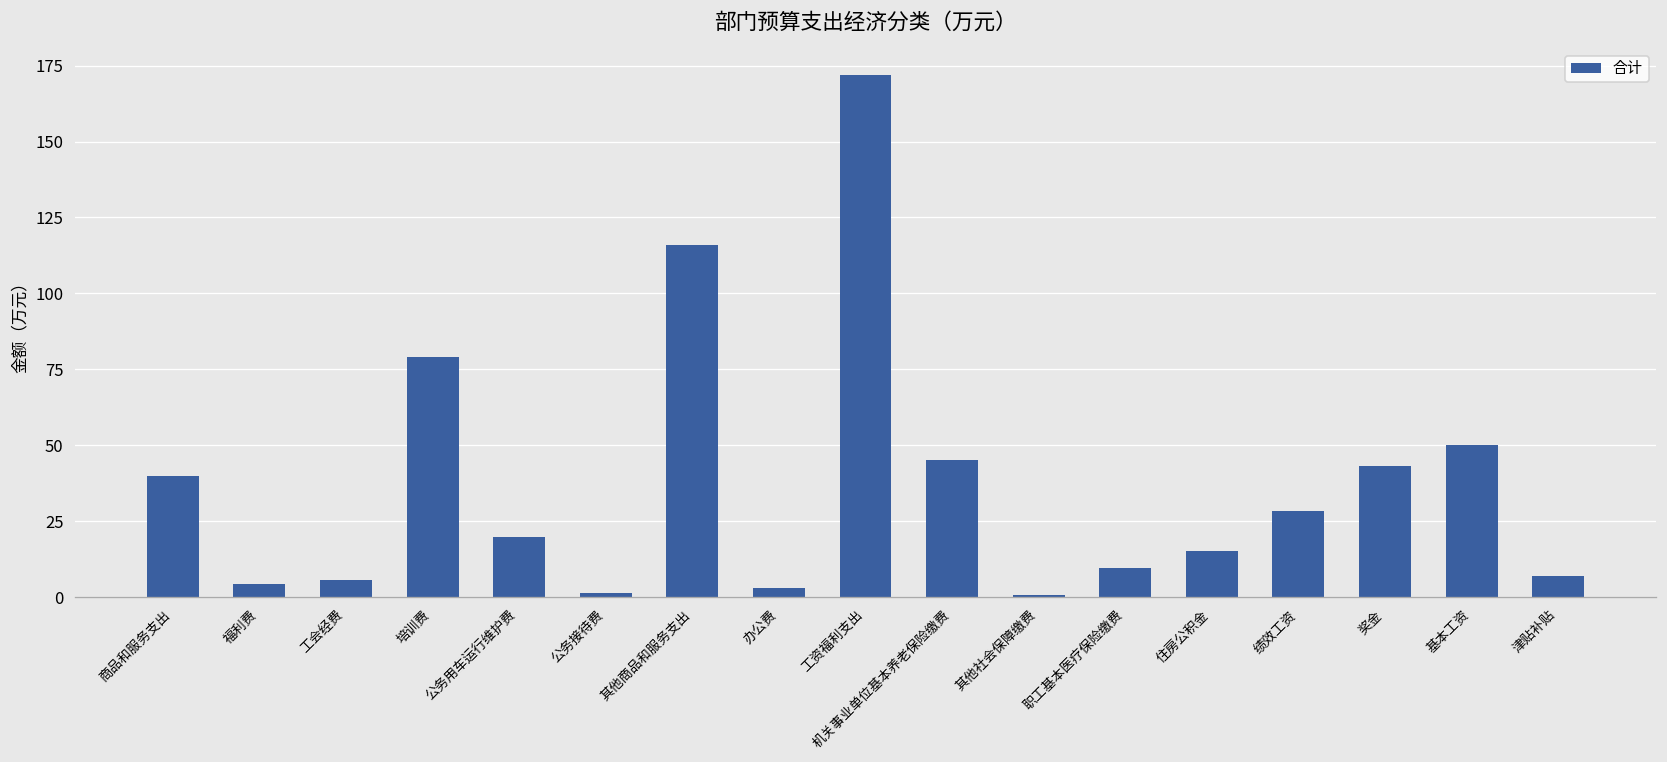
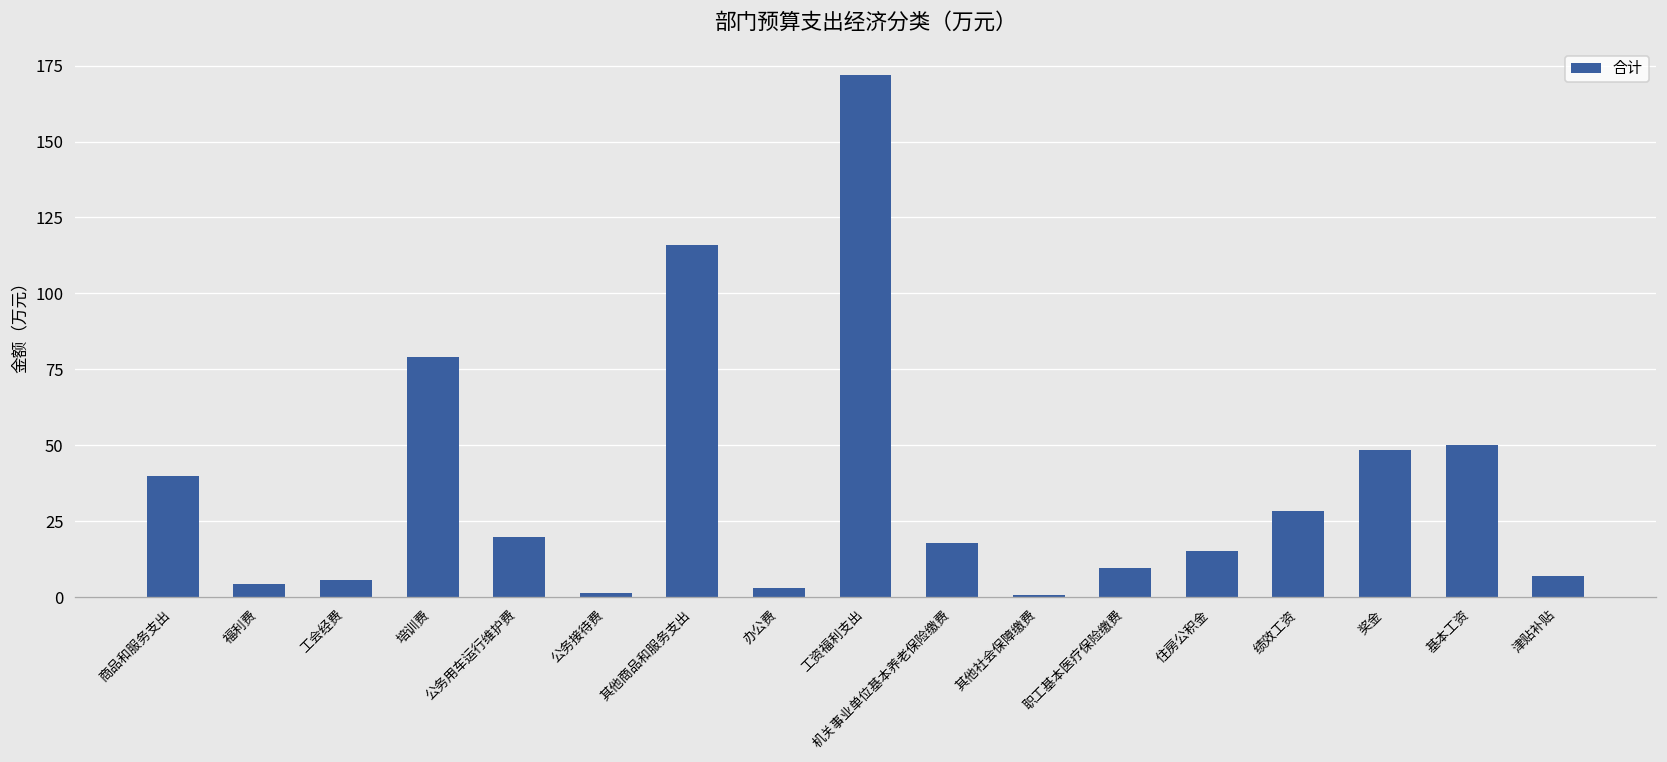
机关事业单位基本养老保险缴费: 45 -> 18
奖金: 43 -> 48
